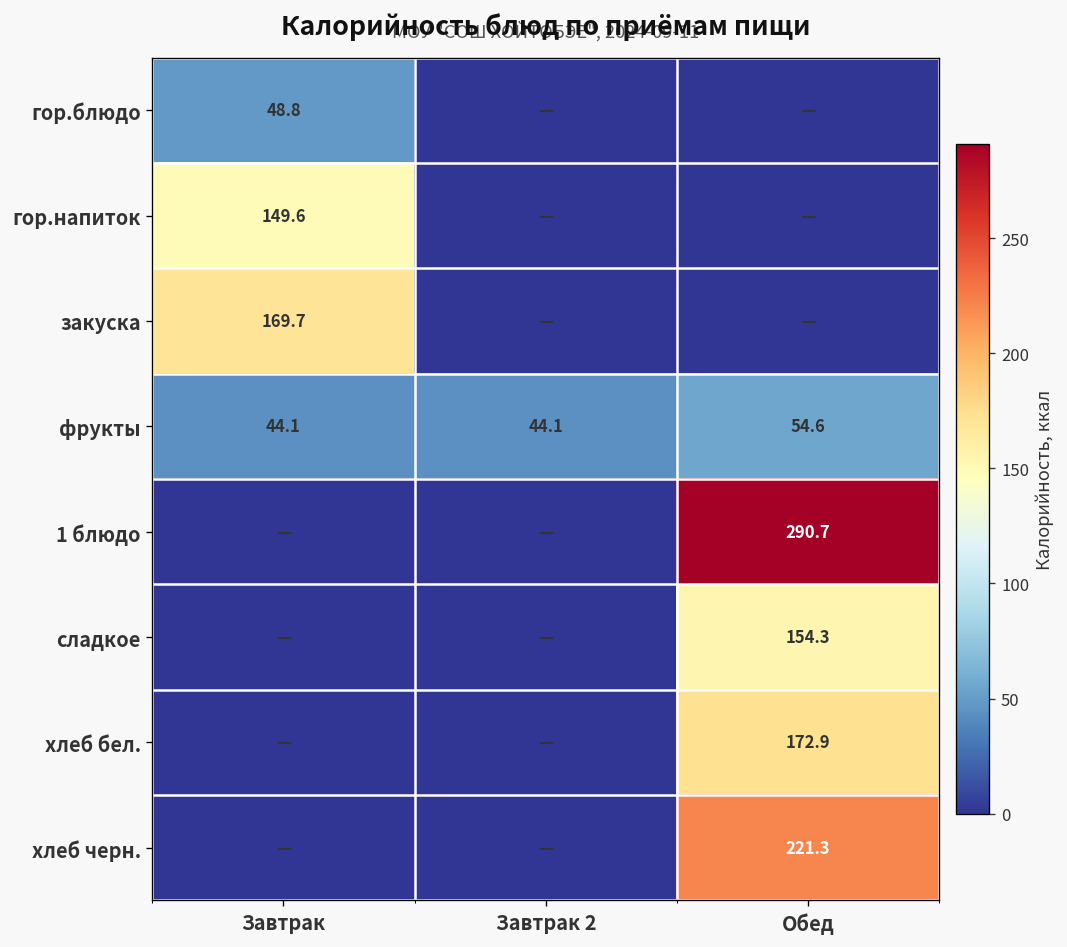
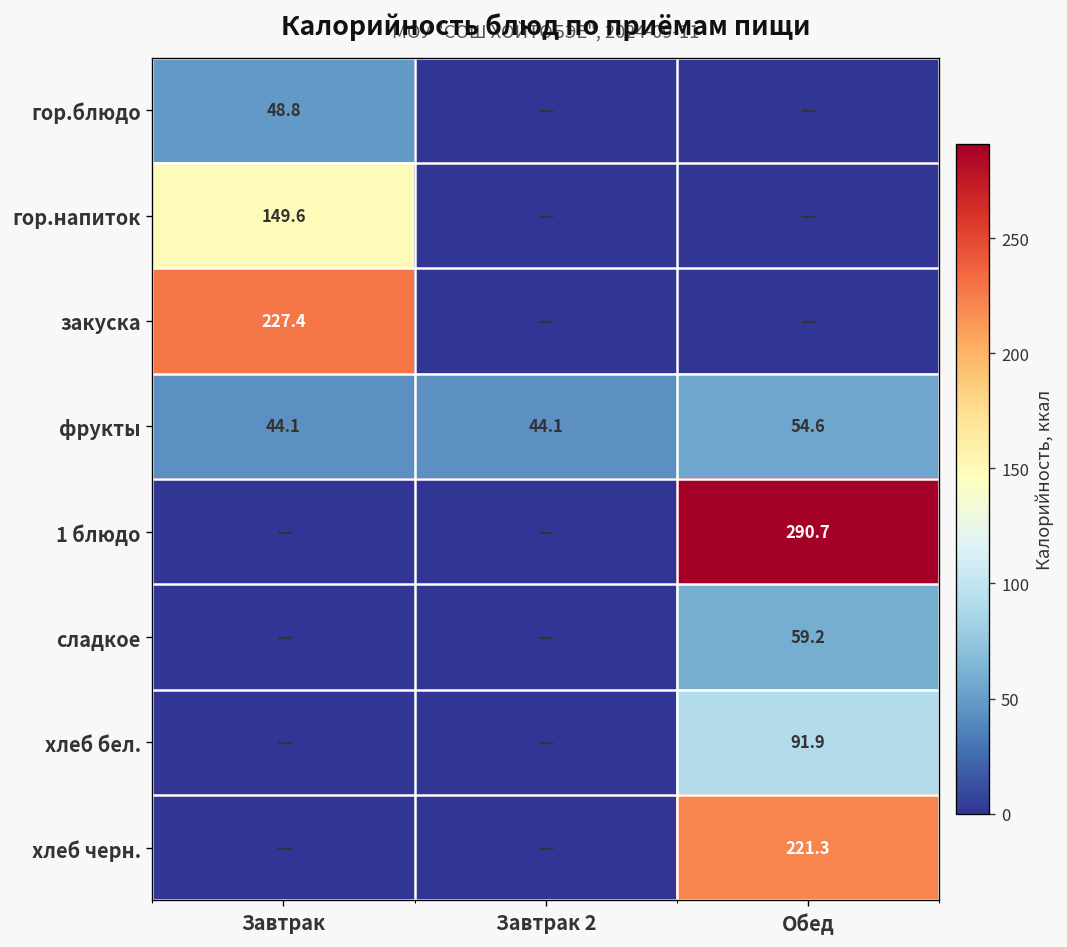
закуска, Завтрак: 169.7 -> 227.4
сладкое, Обед: 154.3 -> 59.2
хлеб бел., Обед: 172.9 -> 91.9
